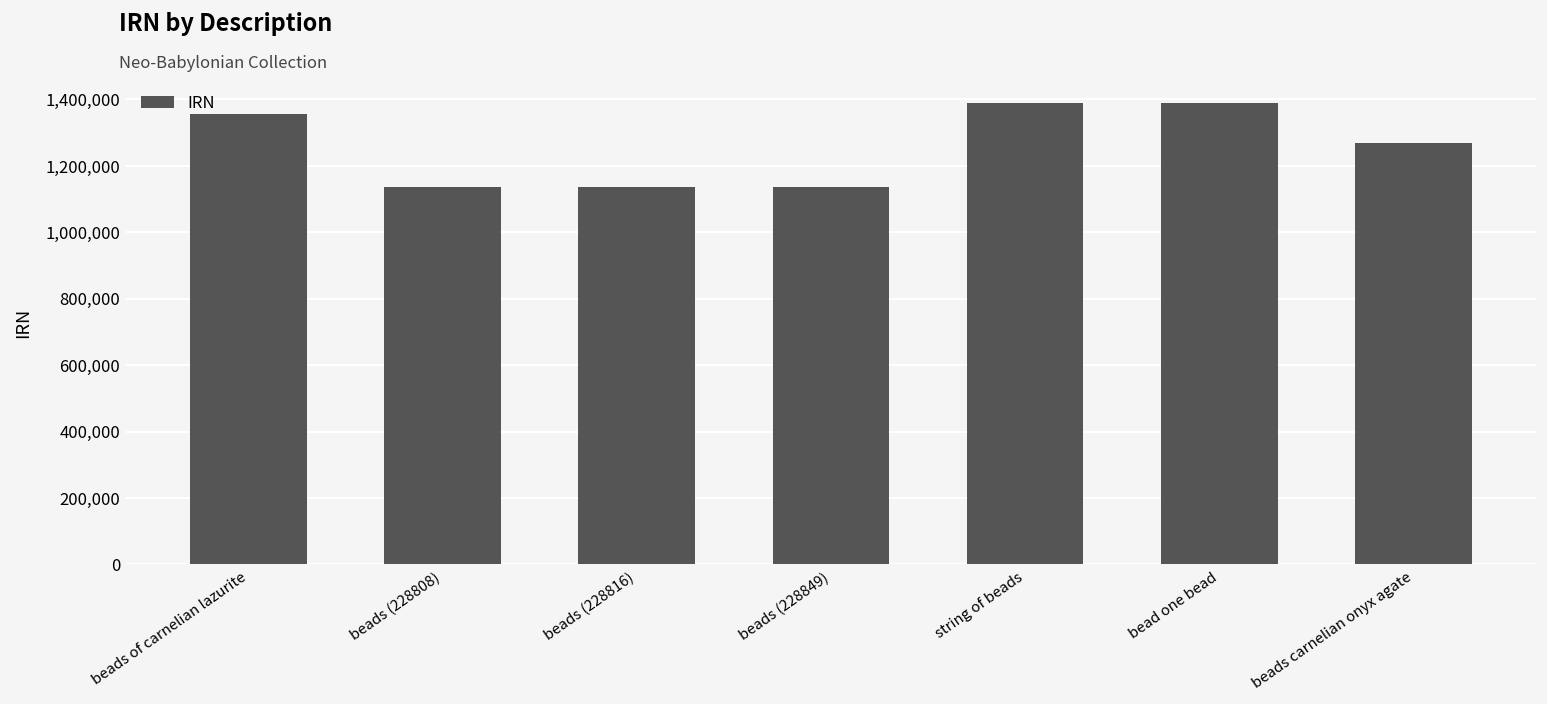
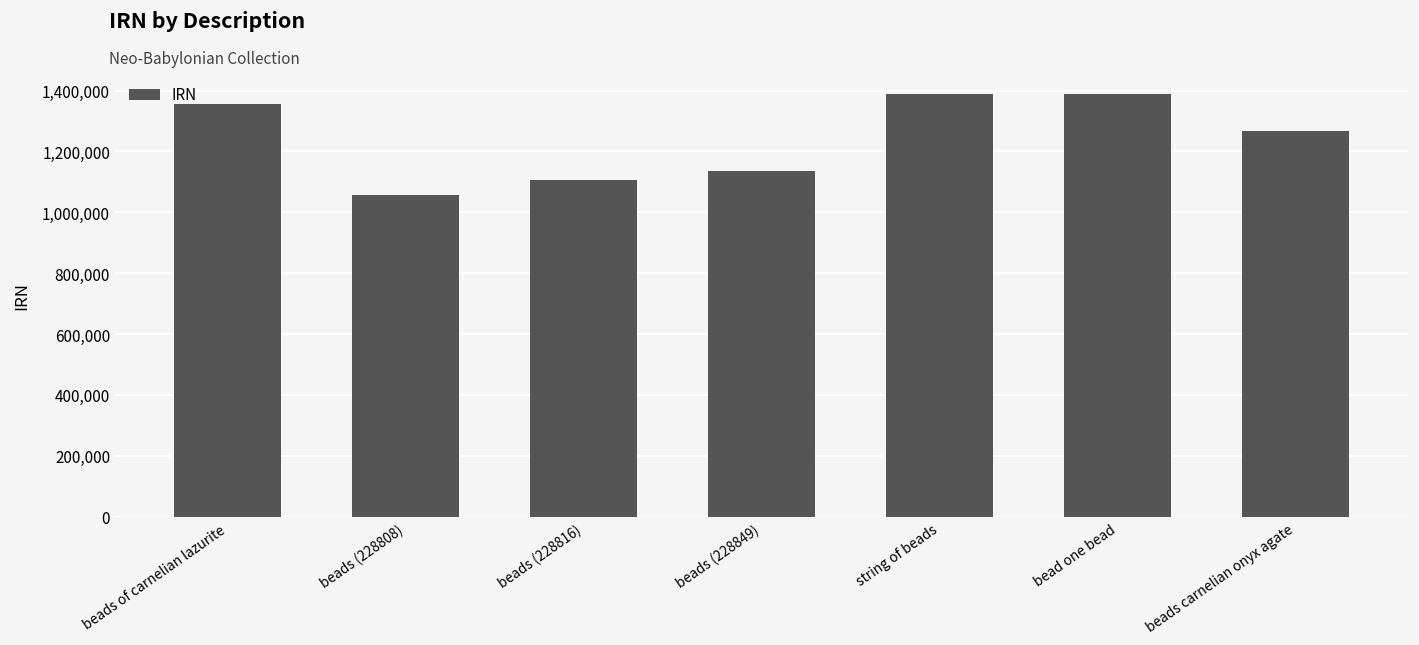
beads (228808): 1,140,000 -> 1,060,000
beads (228816): 1,140,000 -> 1,110,000
